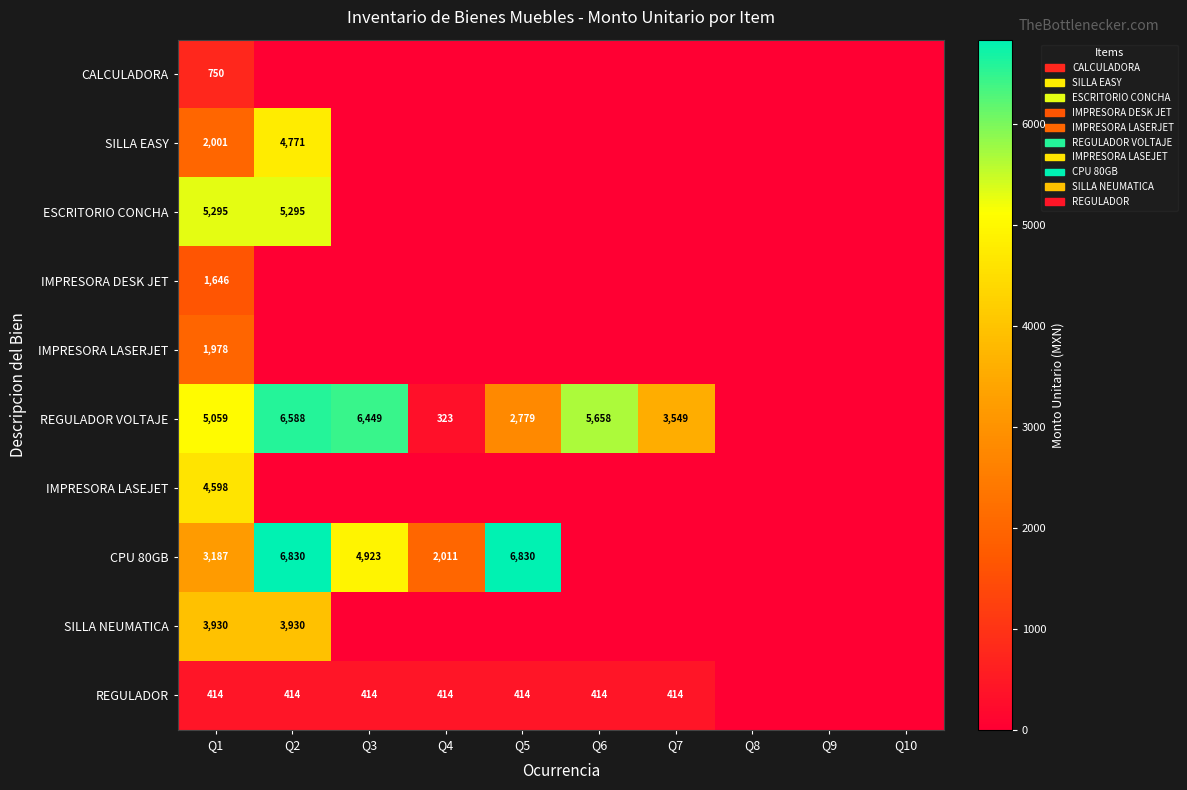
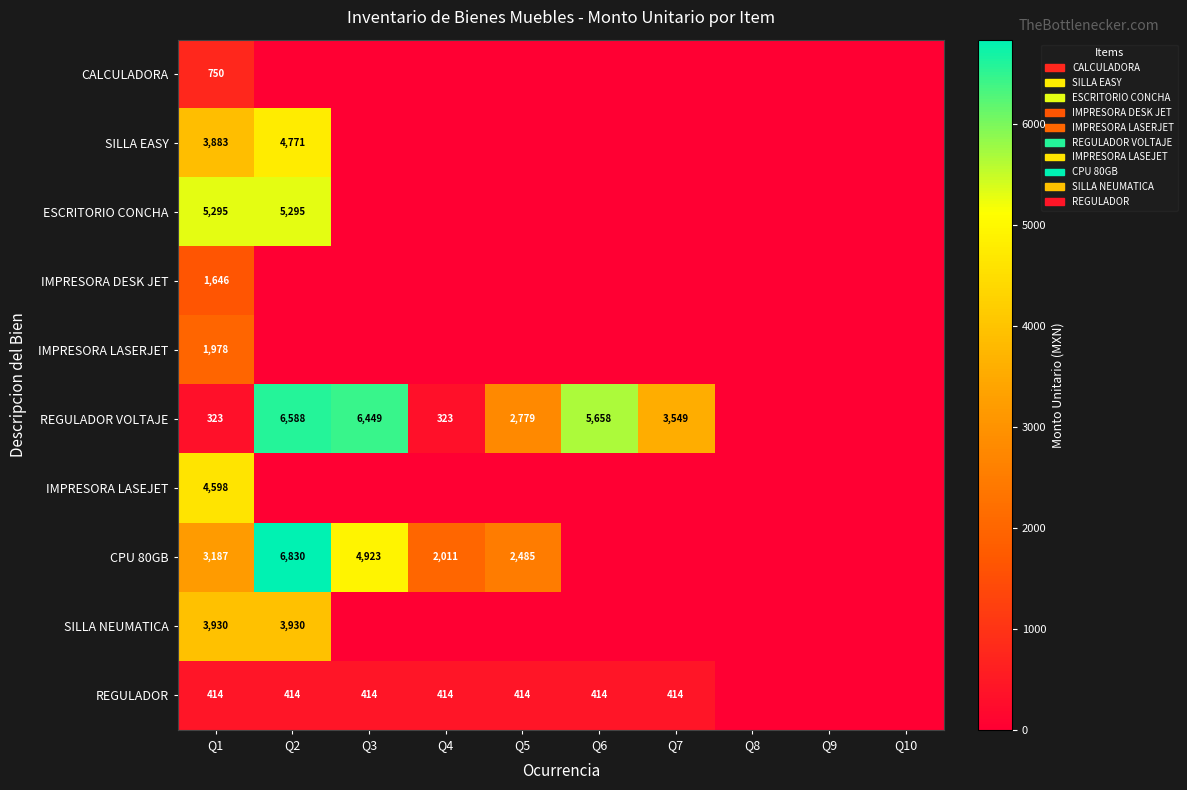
SILLA EASY, Q1: 2,001 -> 3,883
REGULADOR VOLTAJE, Q1: 5,059 -> 323
CPU 80GB, Q5: 6,830 -> 2,485
